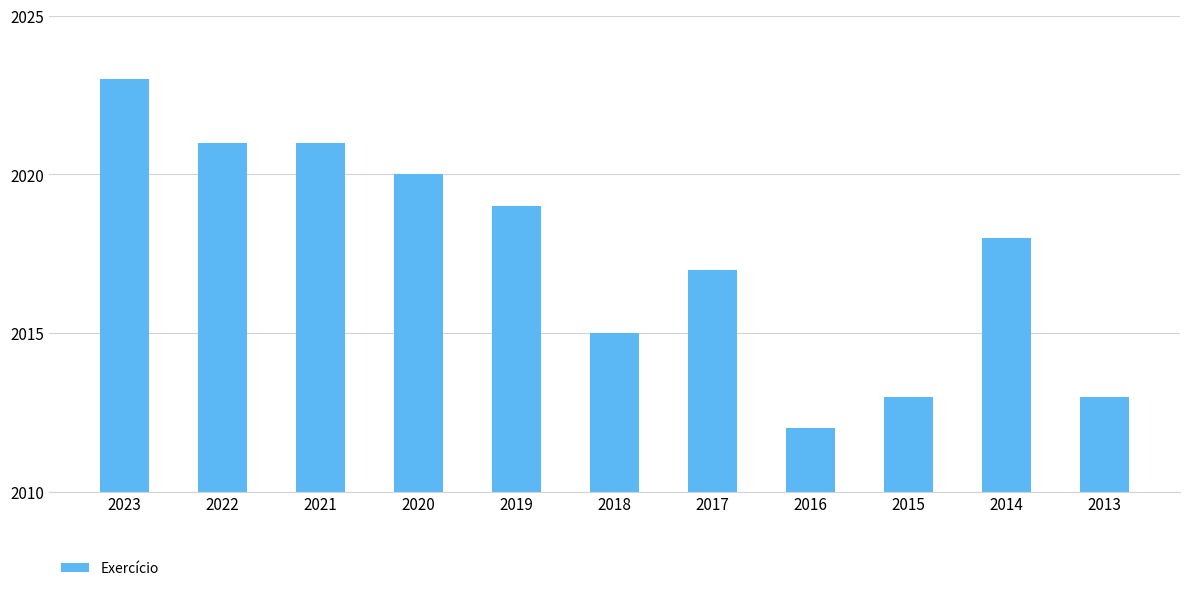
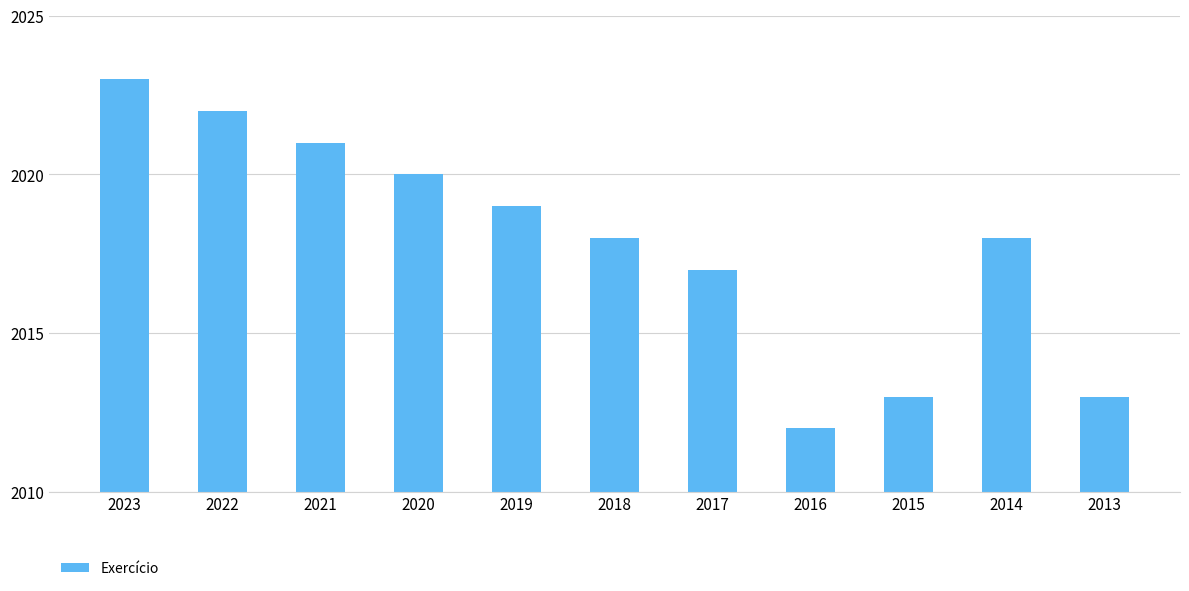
2022: 2021 -> 2022
2018: 2015 -> 2018
